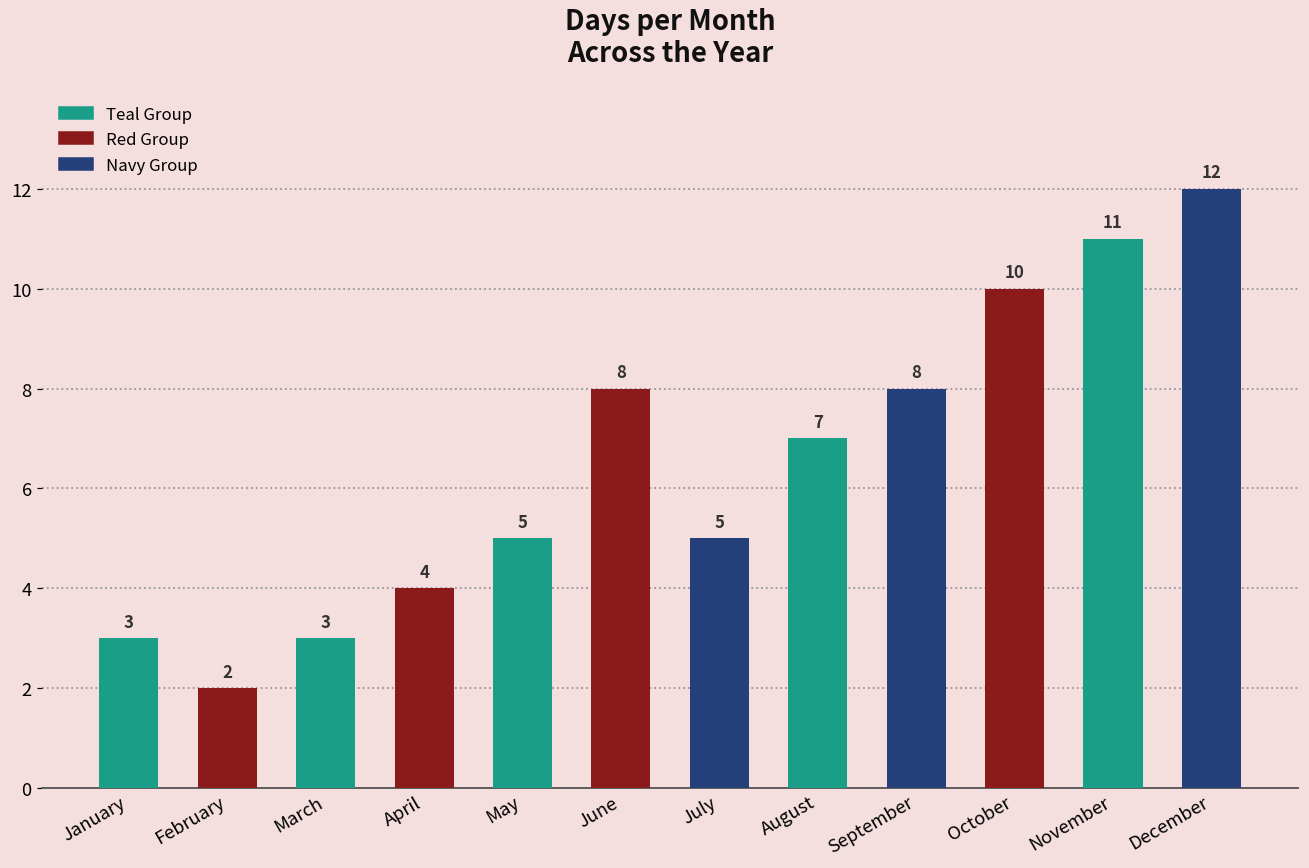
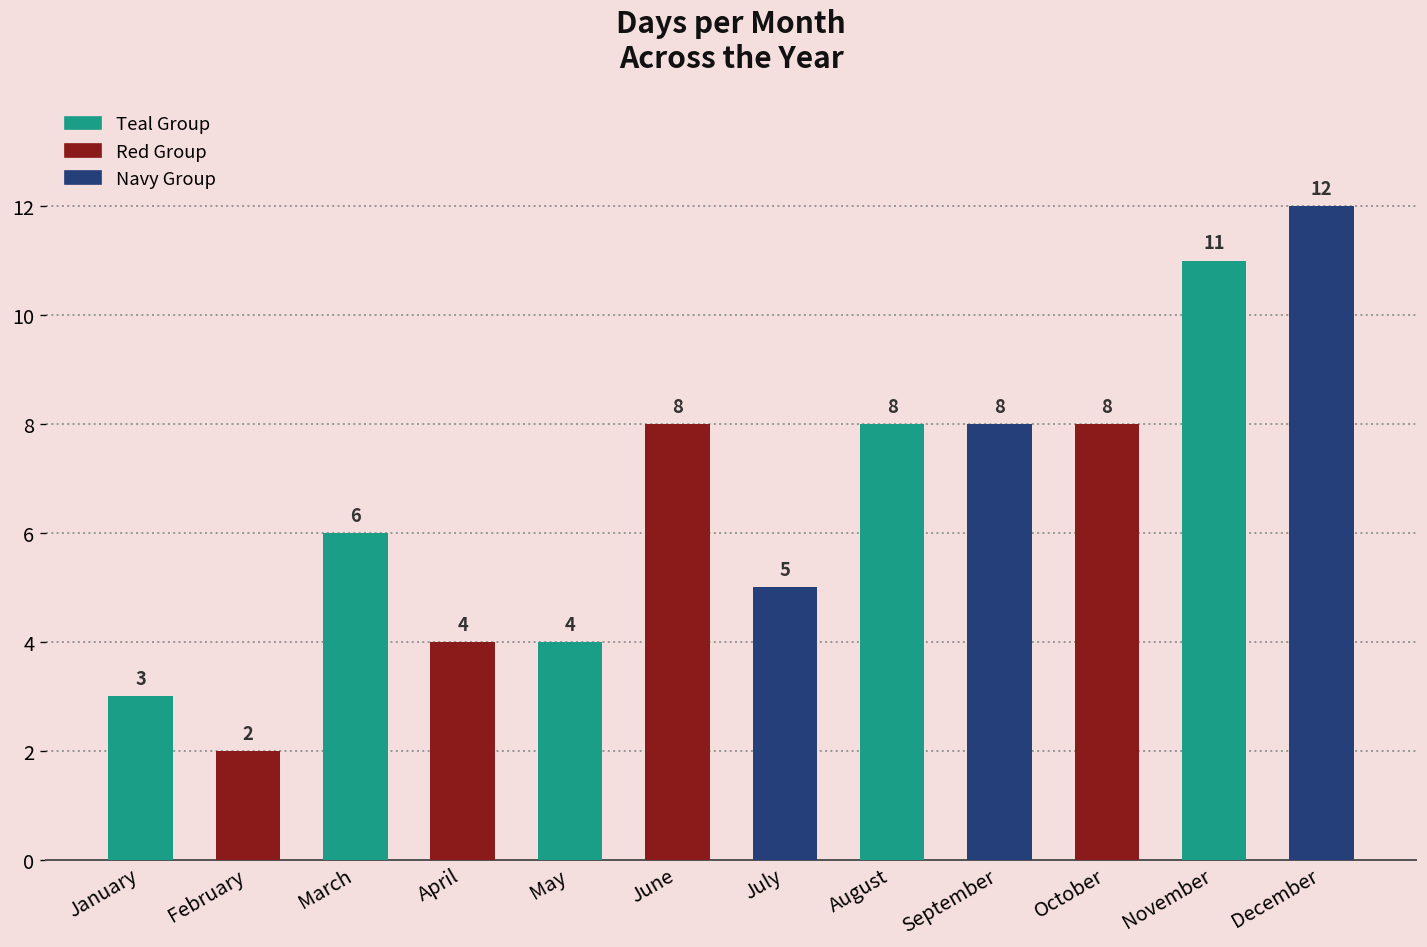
March: 3 -> 6
May: 5 -> 4
August: 7 -> 8
October: 10 -> 8
